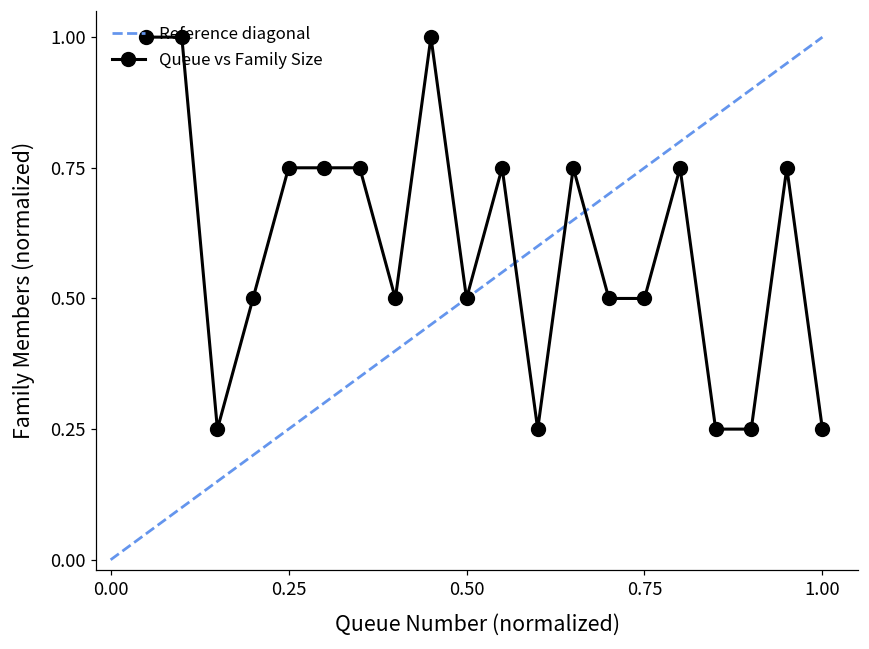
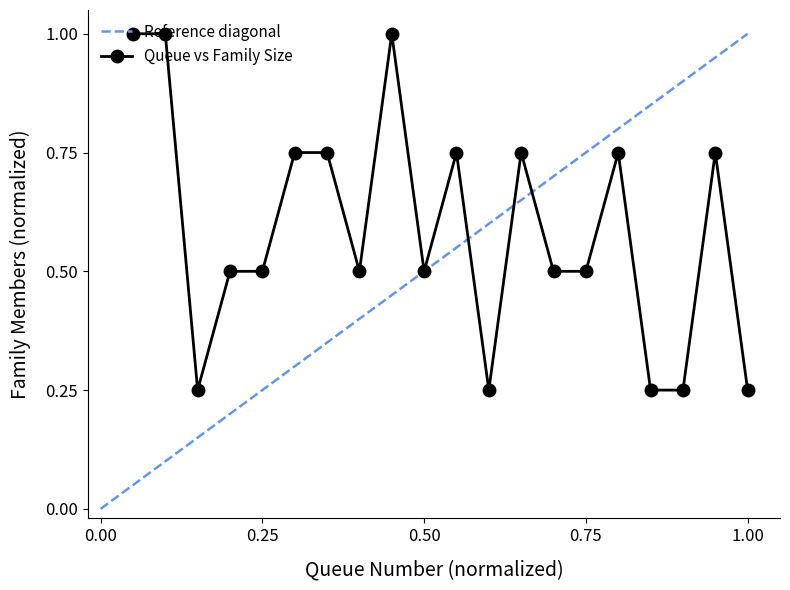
Queue vs Family Size, 0.25: 0.75 -> 0.50
